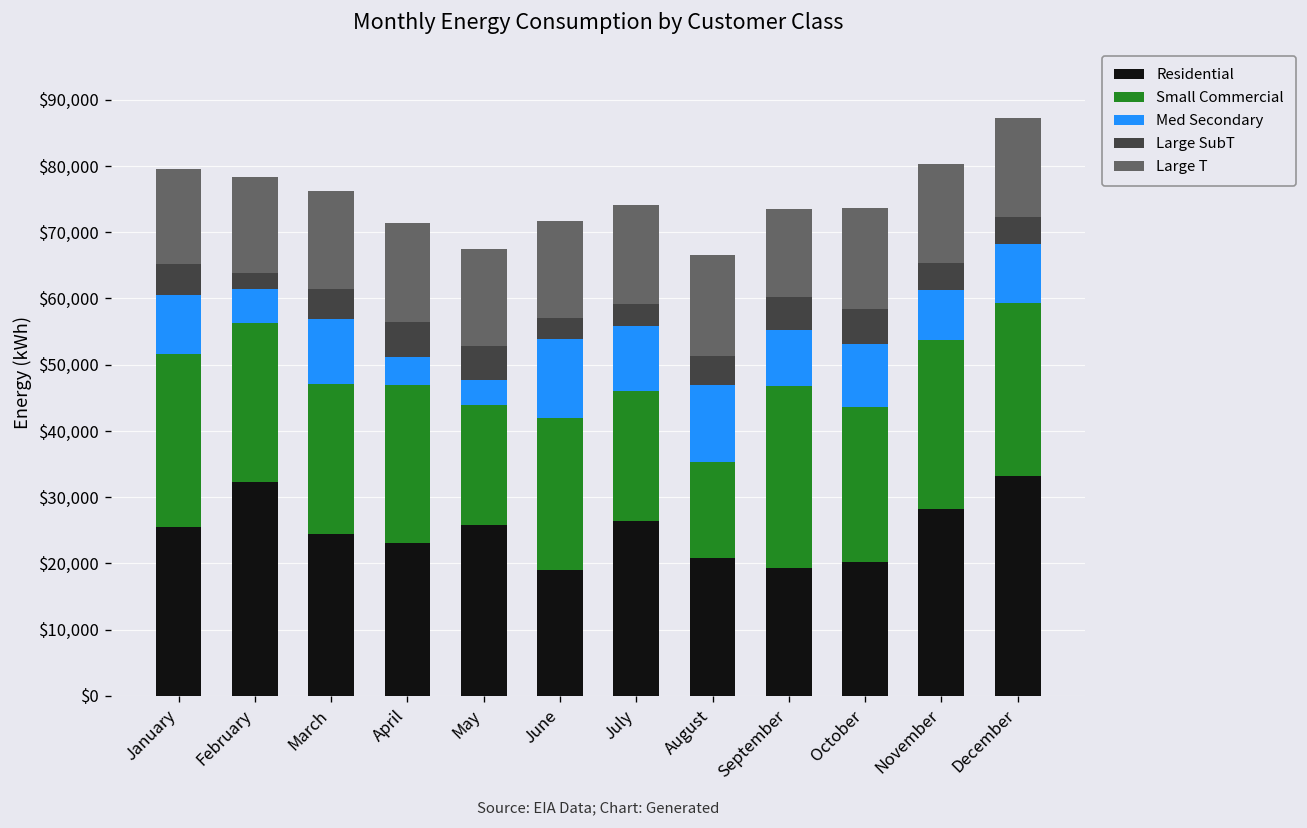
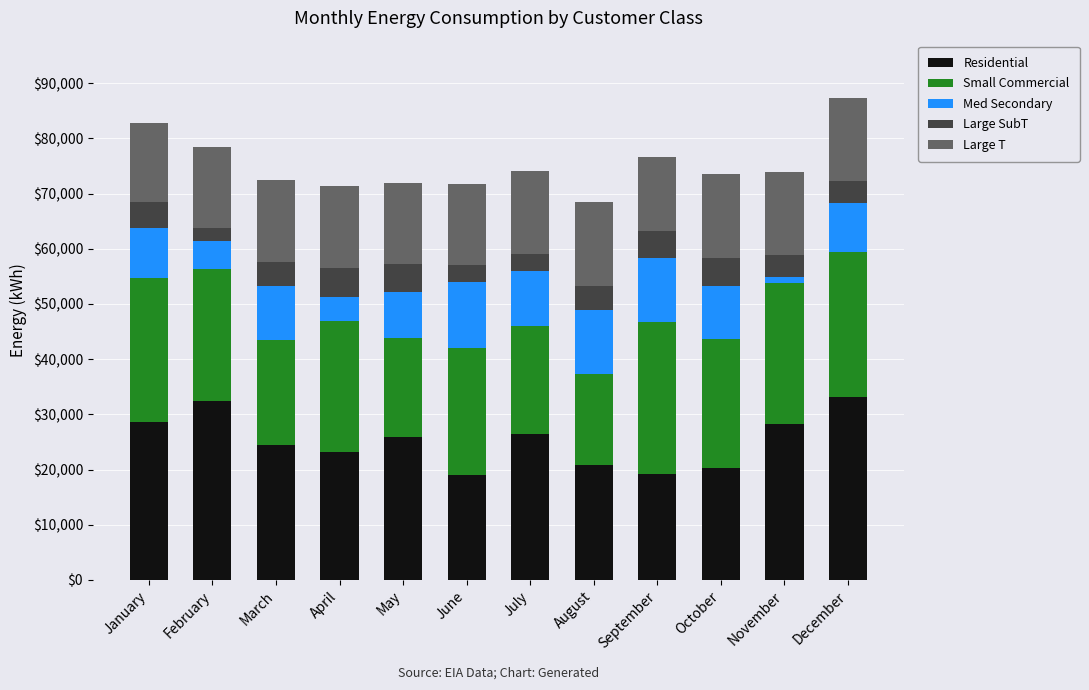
Residential, January: $25,000 -> $29,000
Small Commercial, March: $23,000 -> $19,000
Med Secondary, May: $4,000 -> $8,000
Small Commercial, August: $15,000 -> $17,000
Med Secondary, September: $8,000 -> $11,000
Med Secondary, November: $8,000 -> $1,000
